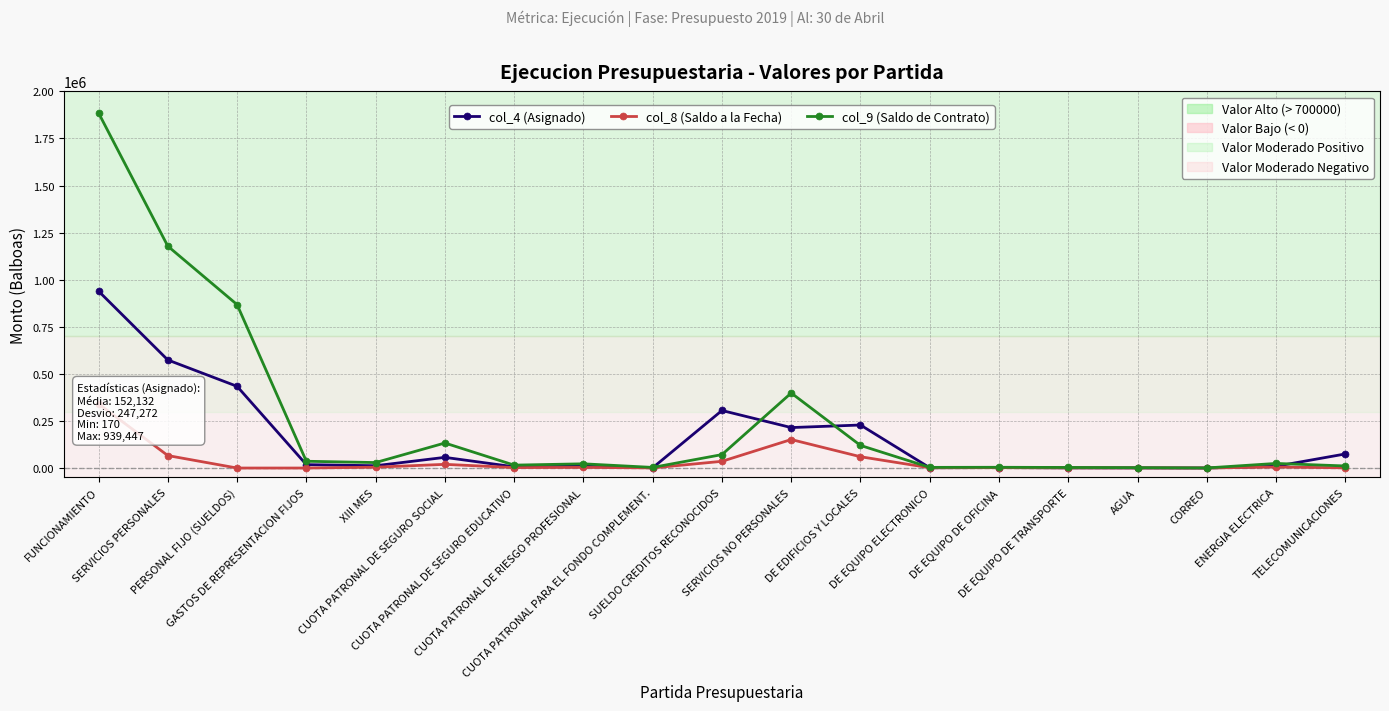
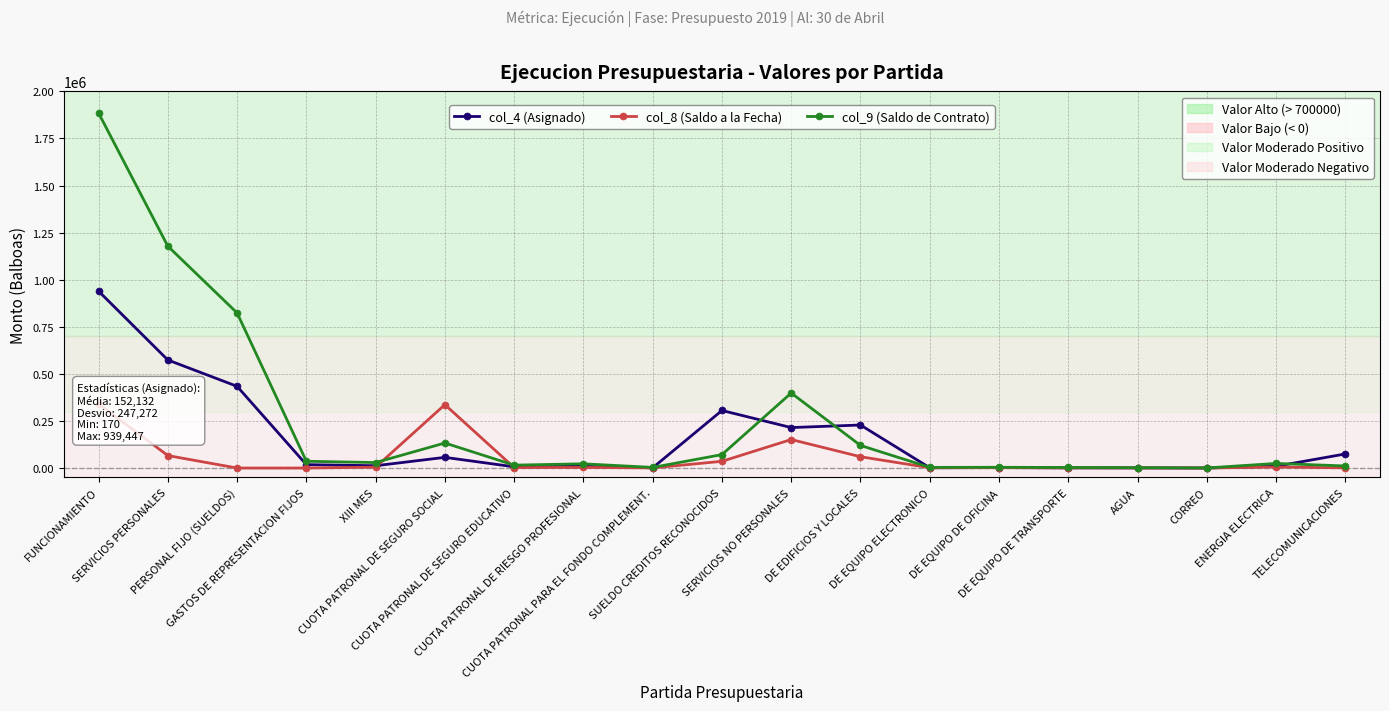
col_9 (Saldo de Contrato), PERSONAL FIJO (SUELDOS): 870000 -> 820000
col_8 (Saldo a la Fecha), CUOTA PATRONAL DE SEGURO SOCIAL: 20000 -> 340000
